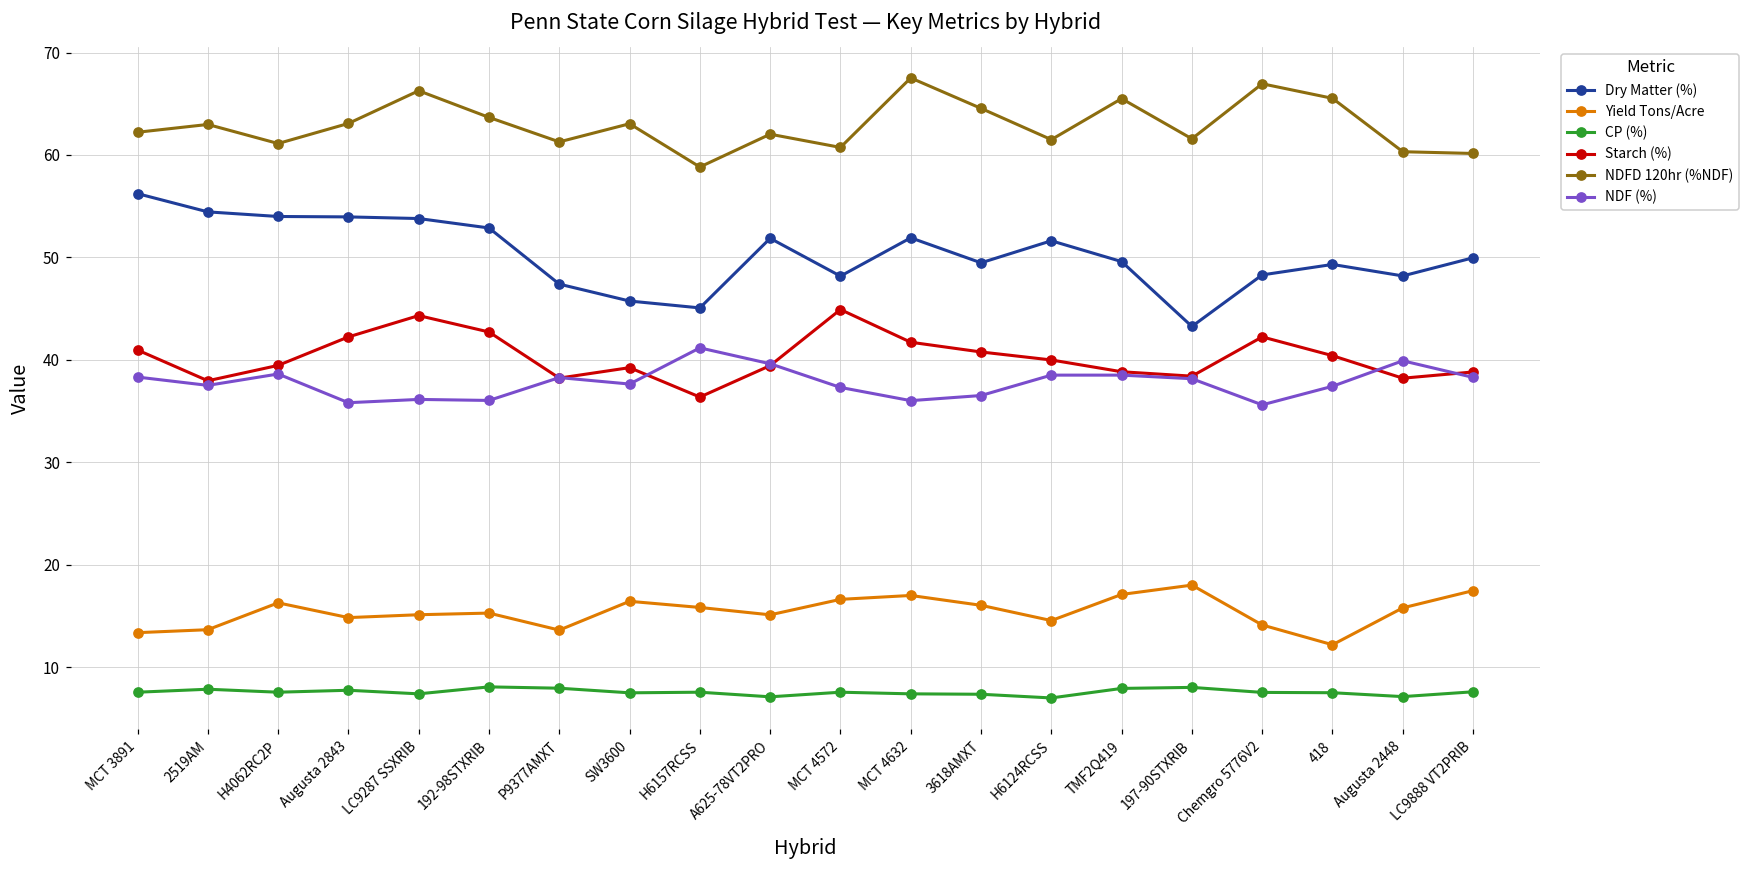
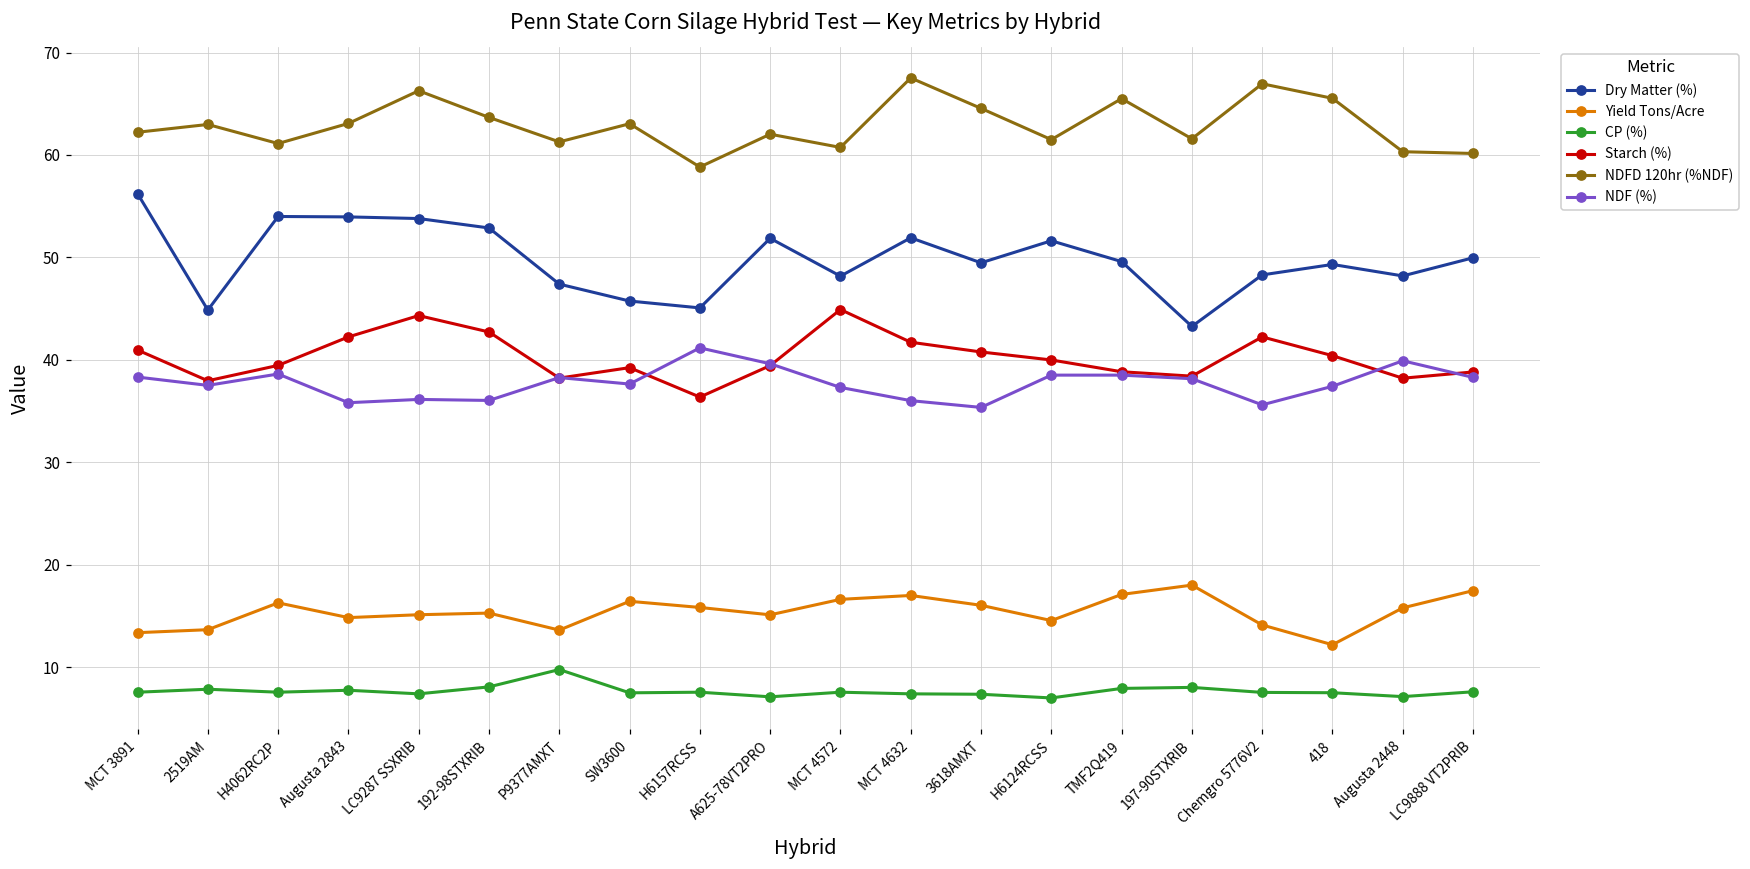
Dry Matter (%), 2519AM: 54 -> 45
CP (%), P9377AMXT: 8 -> 10
NDF (%), 3618AMXT: 37 -> 35
